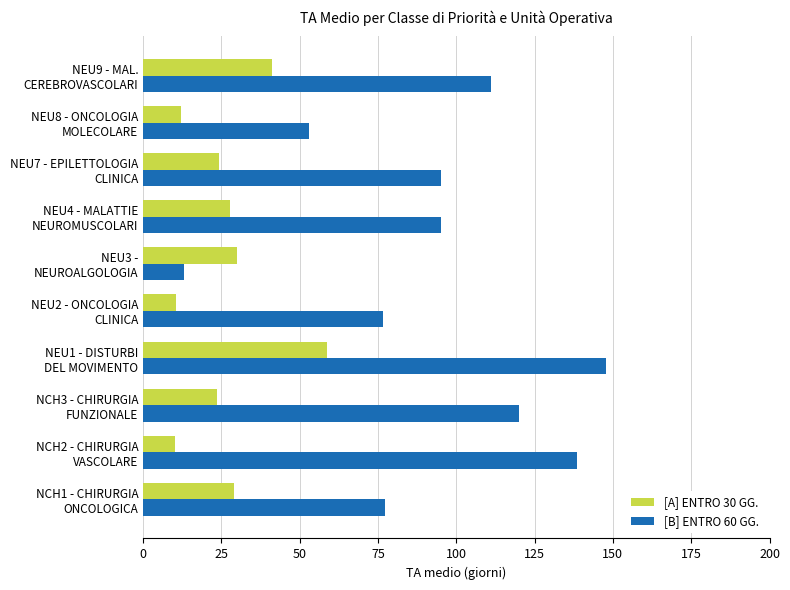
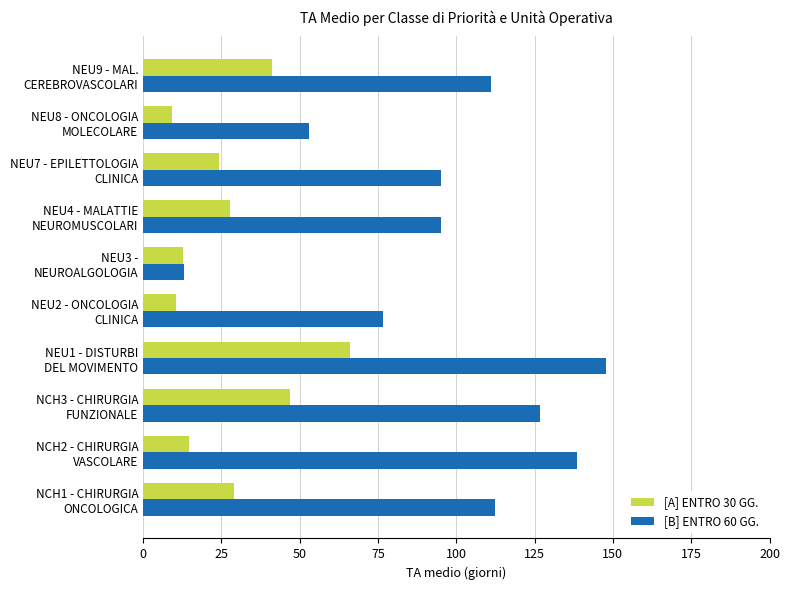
[A] ENTRO 30 GG., NEU8 - ONCOLOGIA MOLECOLARE: 12 -> 9
[A] ENTRO 30 GG., NEU3 - NEUROALGOLOGIA: 30 -> 13
[A] ENTRO 30 GG., NEU1 - DISTURBI DEL MOVIMENTO: 59 -> 66
[A] ENTRO 30 GG., NCH3 - CHIRURGIA FUNZIONALE: 24 -> 47
[B] ENTRO 60 GG., NCH3 - CHIRURGIA FUNZIONALE: 120 -> 127
[A] ENTRO 30 GG., NCH2 - CHIRURGIA VASCOLARE: 10 -> 15
[B] ENTRO 60 GG., NCH1 - CHIRURGIA ONCOLOGICA: 77 -> 112
